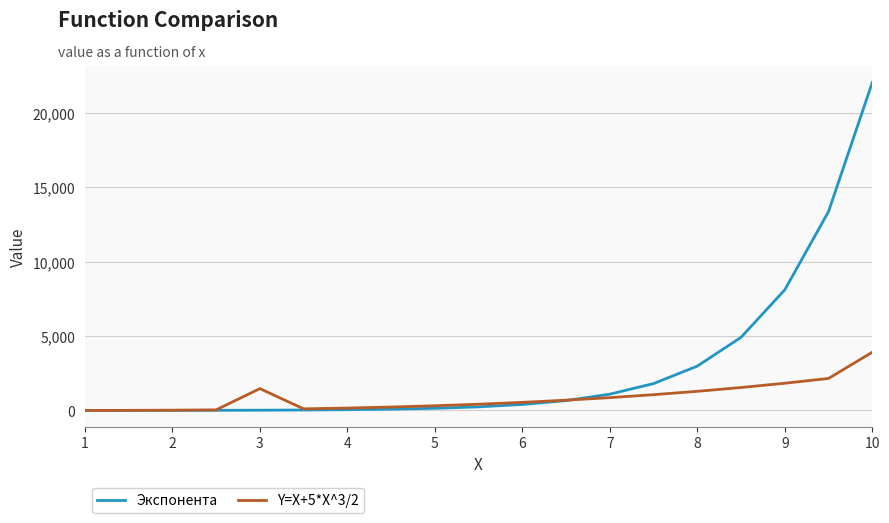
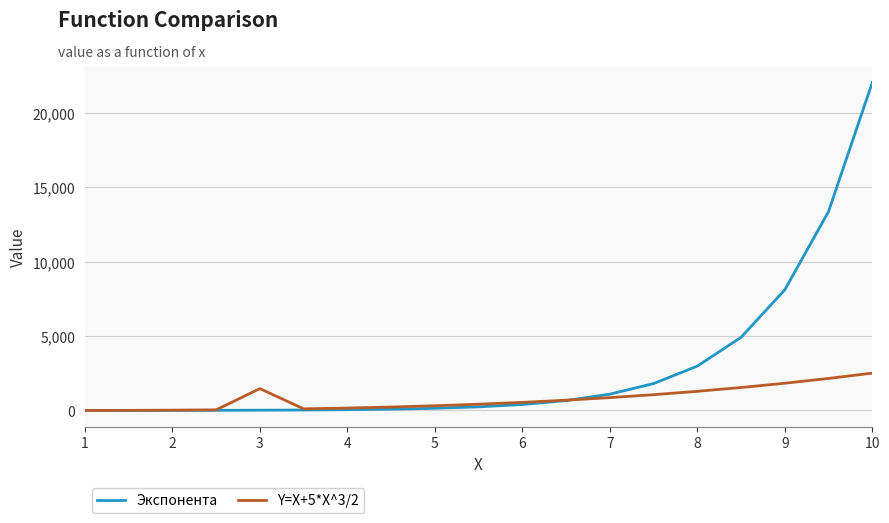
Y=X+5*X^3/2, 10: 3,900 -> 2,500
